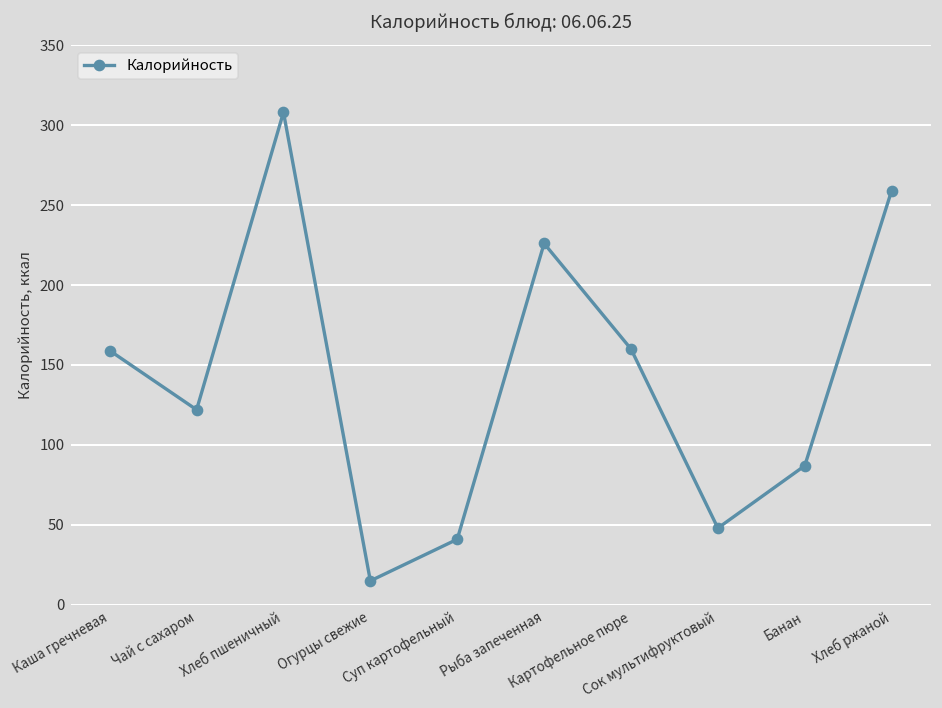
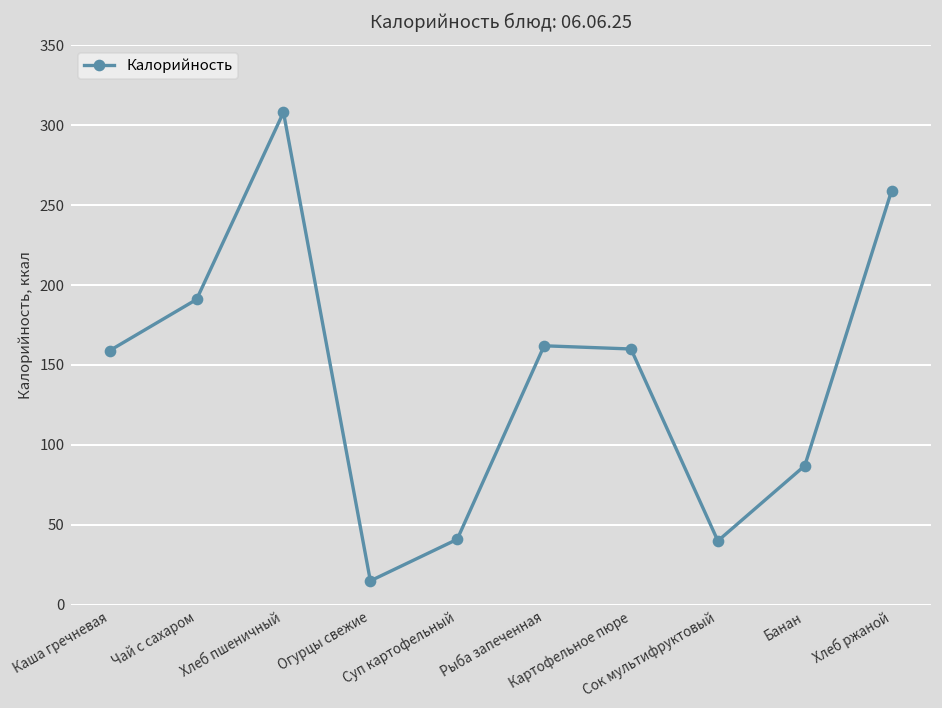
Чай с сахаром: 122 -> 191
Рыба запеченная: 226 -> 162
Сок мультифруктовый: 48 -> 40
